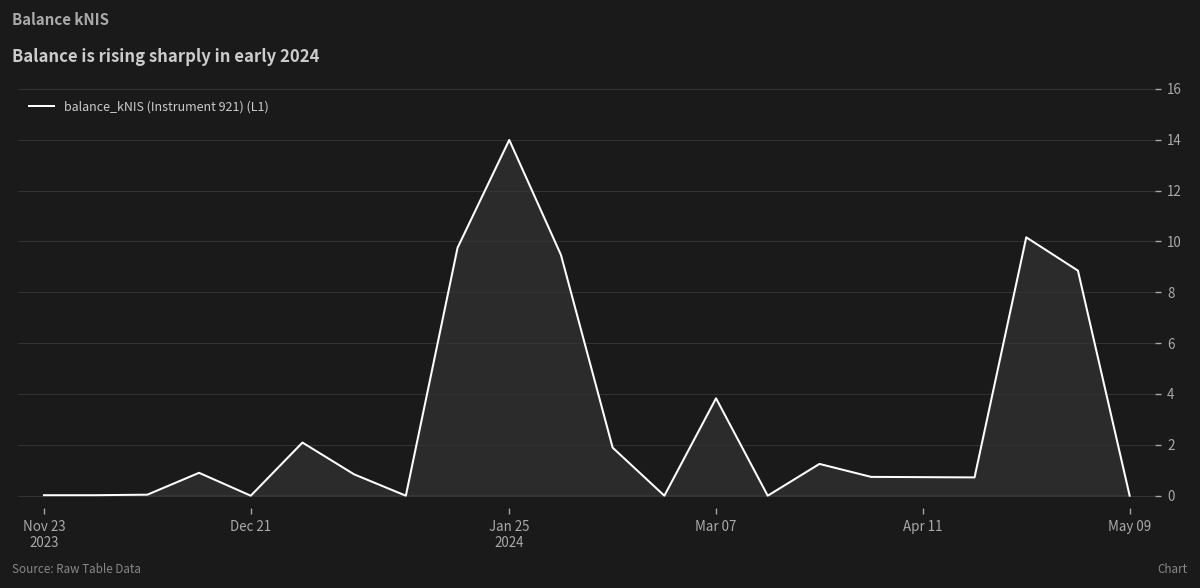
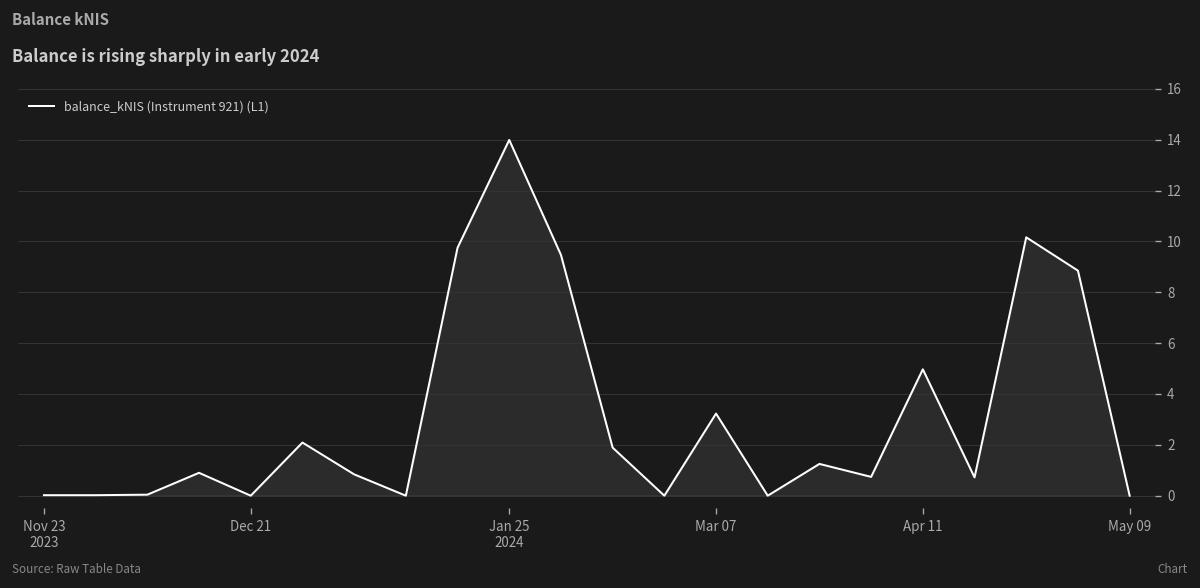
Mar 07: 3.8 -> 3.2
Apr 11: 0.7 -> 5.0
